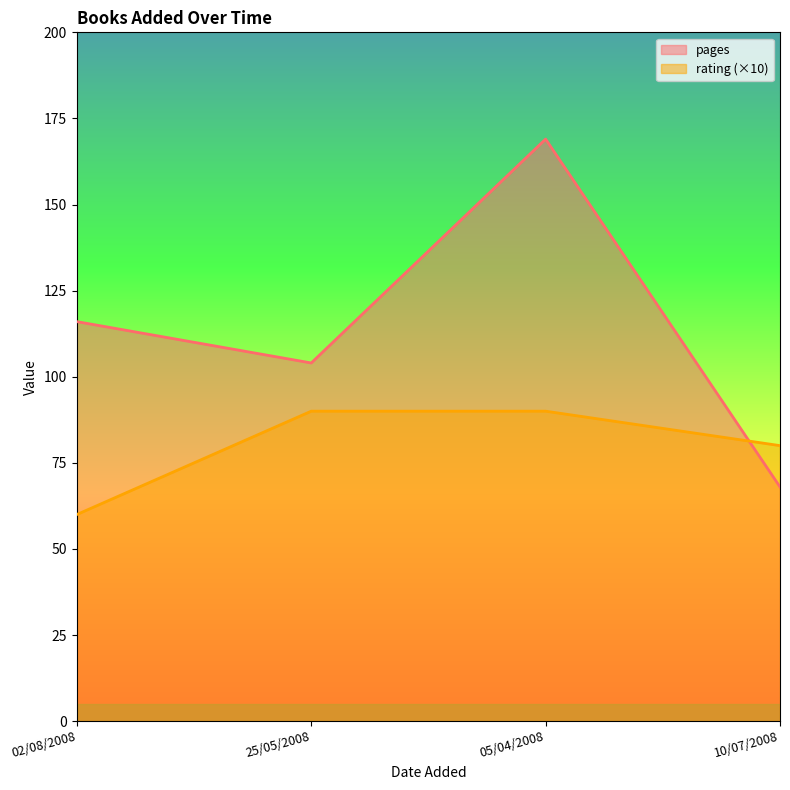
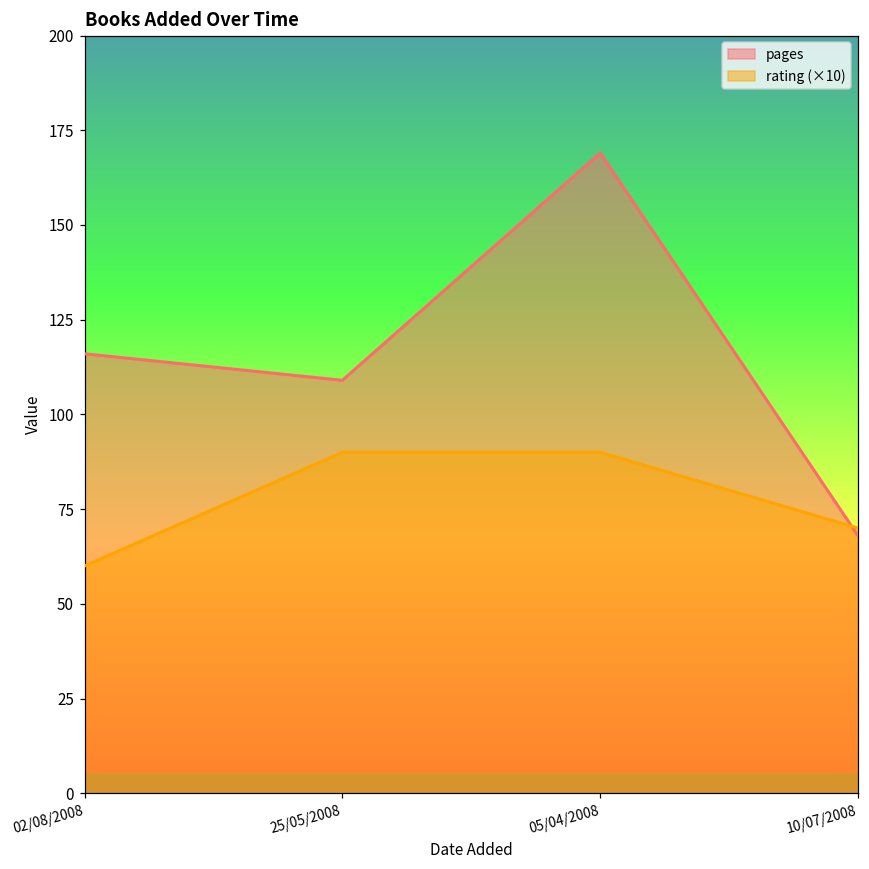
pages, 25/05/2008: 104 -> 109
rating (×10), 10/07/2008: 80 -> 70
